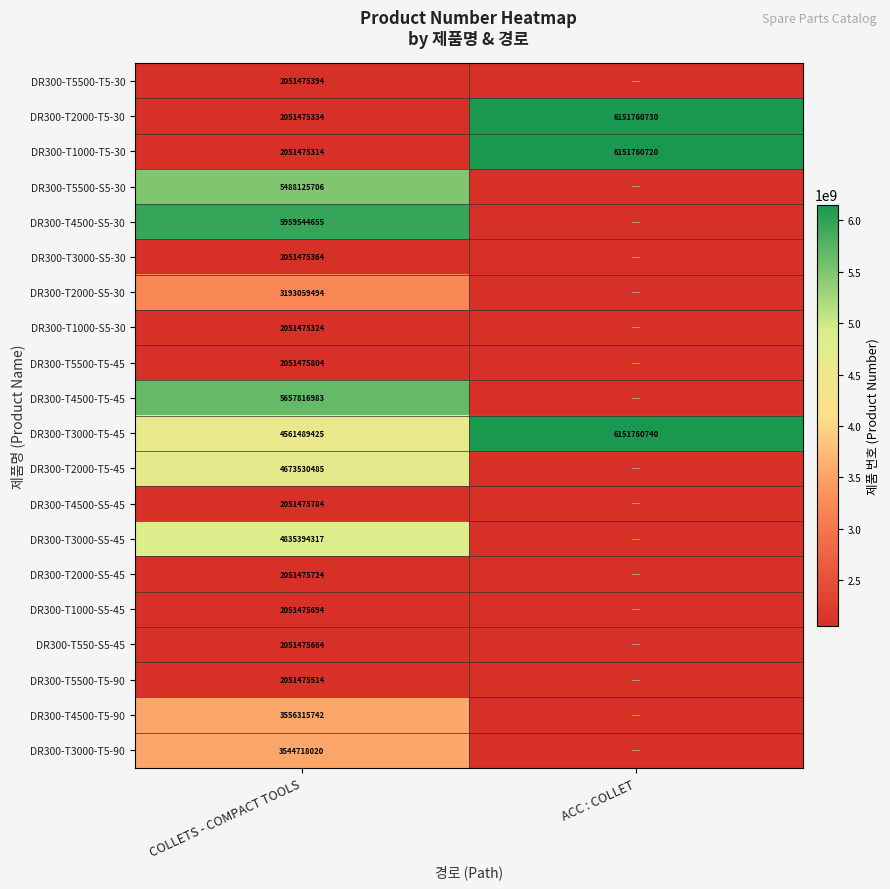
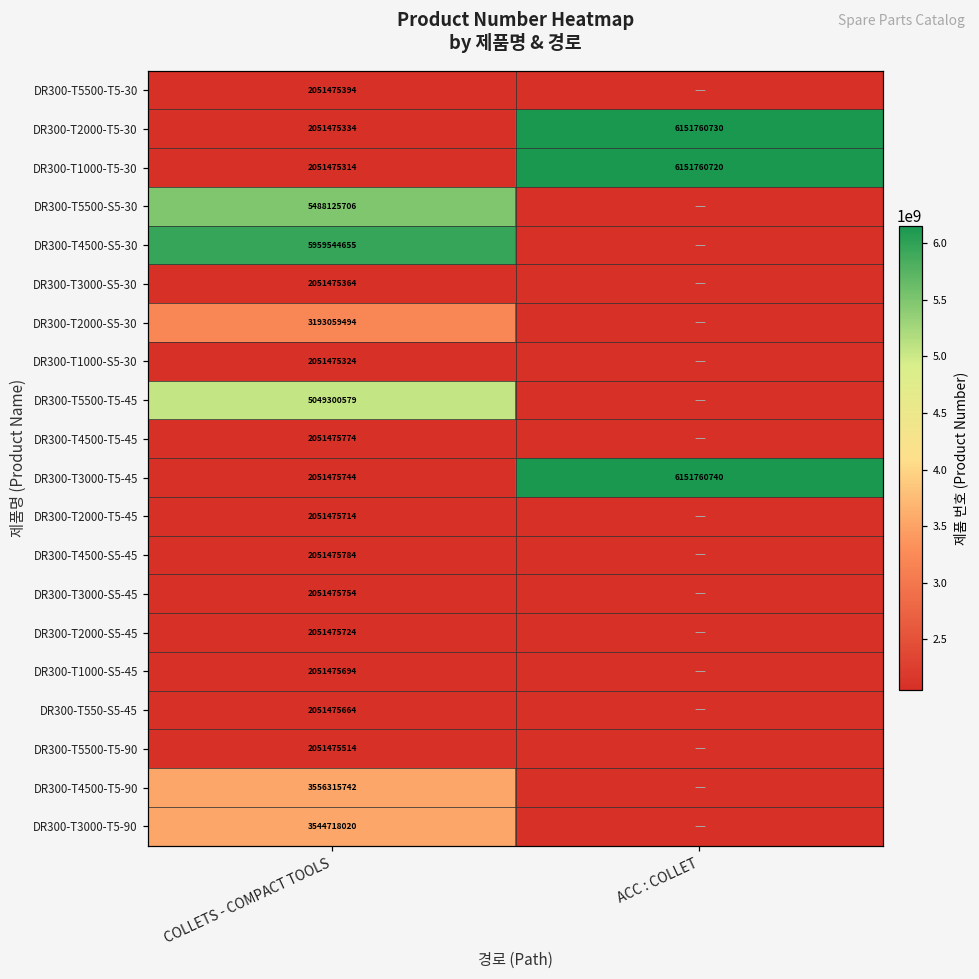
DR300-T5500-T5-45, COLLETS - COMPACT TOOLS: 2051475804 -> 5049300579
DR300-T4500-T5-45, COLLETS - COMPACT TOOLS: 5657816983 -> 2051475774
DR300-T3000-T5-45, COLLETS - COMPACT TOOLS: 4561489425 -> 2051475744
DR300-T2000-T5-45, COLLETS - COMPACT TOOLS: 4673530485 -> 2051475714
DR300-T3000-S5-45, COLLETS - COMPACT TOOLS: 4835394317 -> 2051475754
